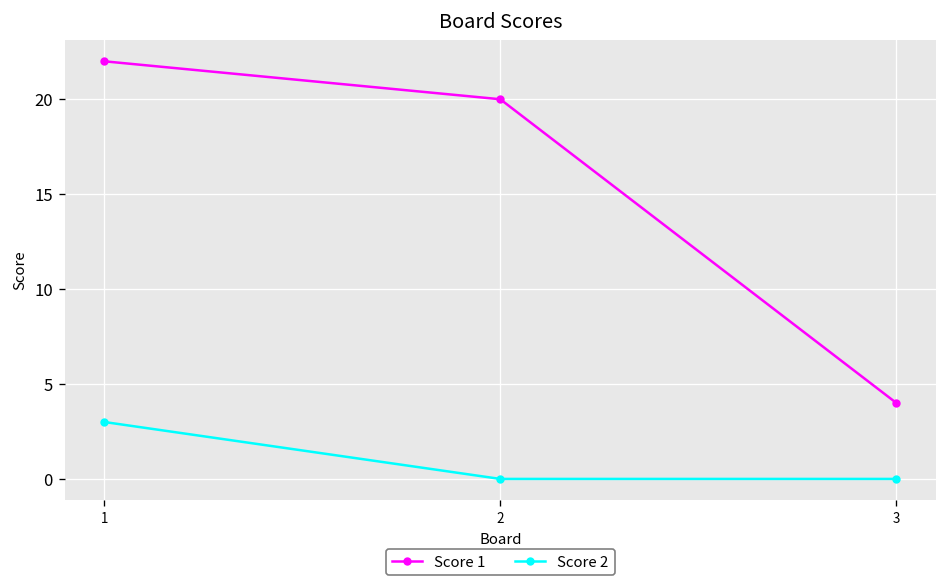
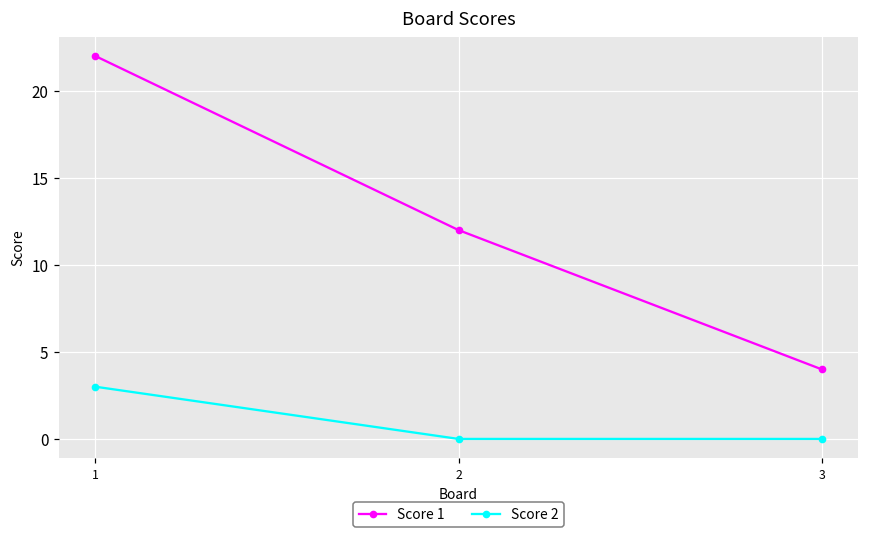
Score 1, 2: 20 -> 12
